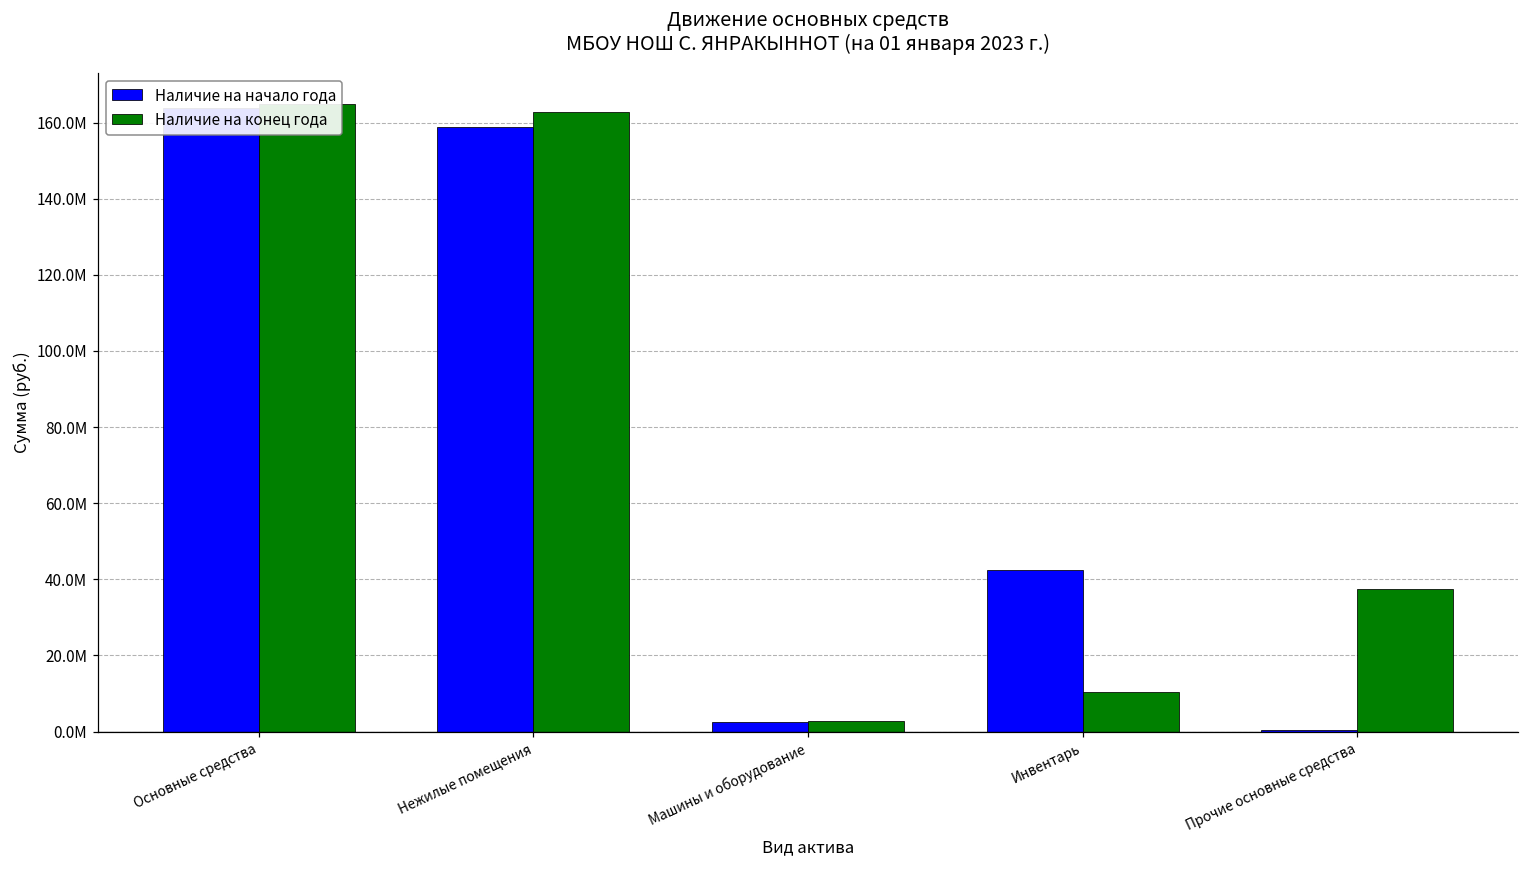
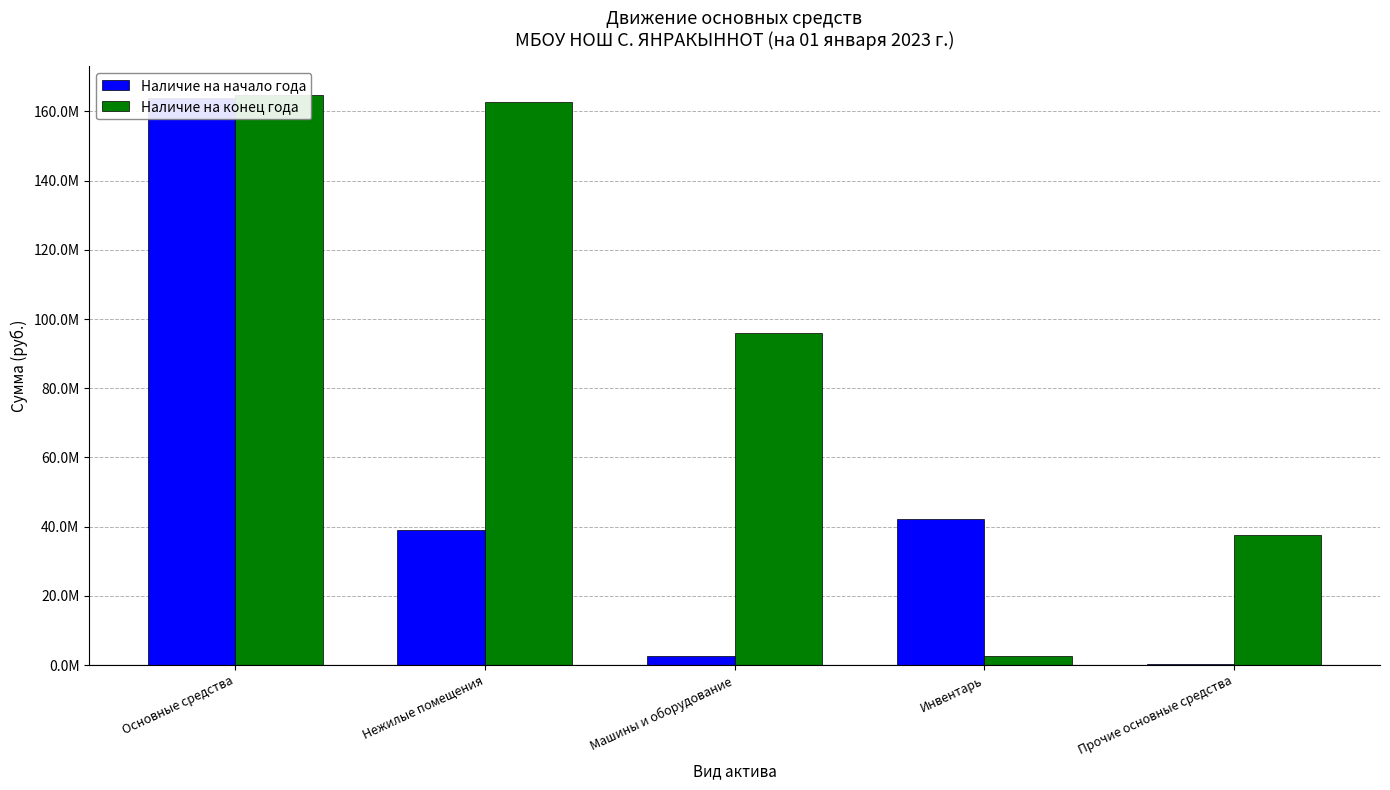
Наличие на начало года, Нежилые помещения: 159000000 -> 39000000
Наличие на конец года, Машины и оборудование: 3000000 -> 96000000
Наличие на конец года, Инвентарь: 10000000 -> 2000000
